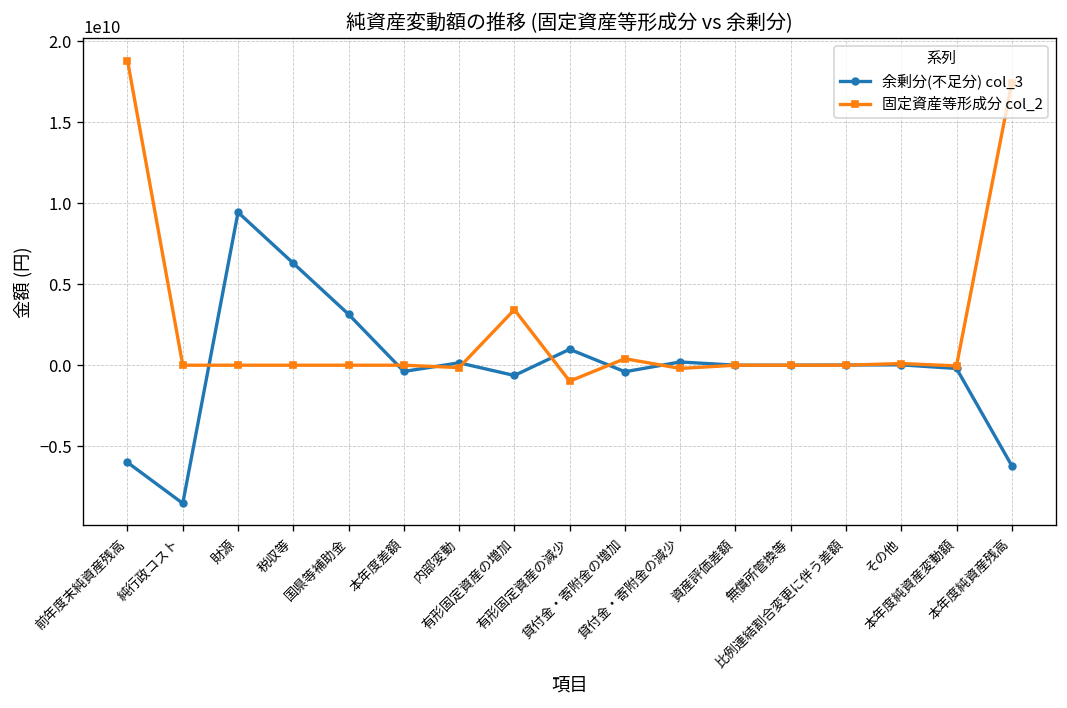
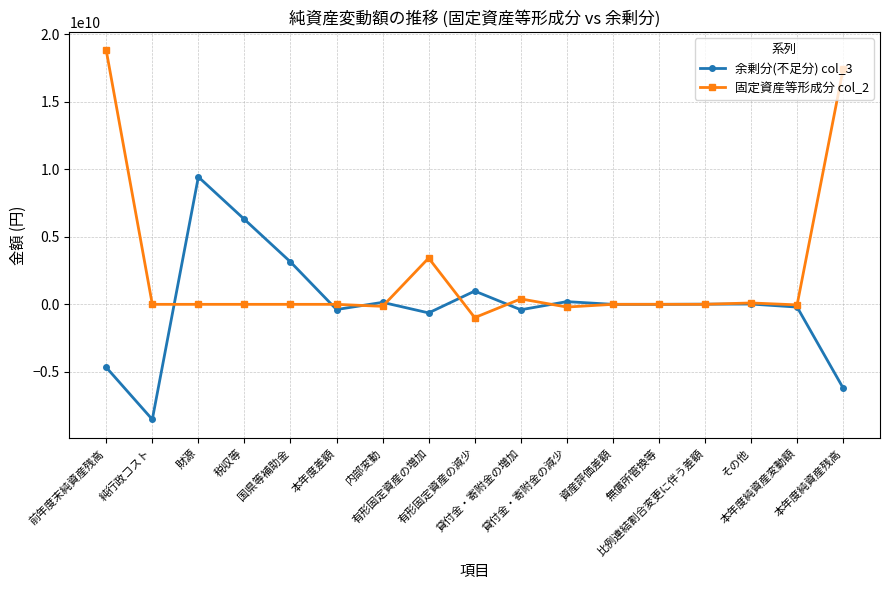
余剰分(不足分) col_3, 前年度末純資産残高: -6000000000 -> -4700000000
